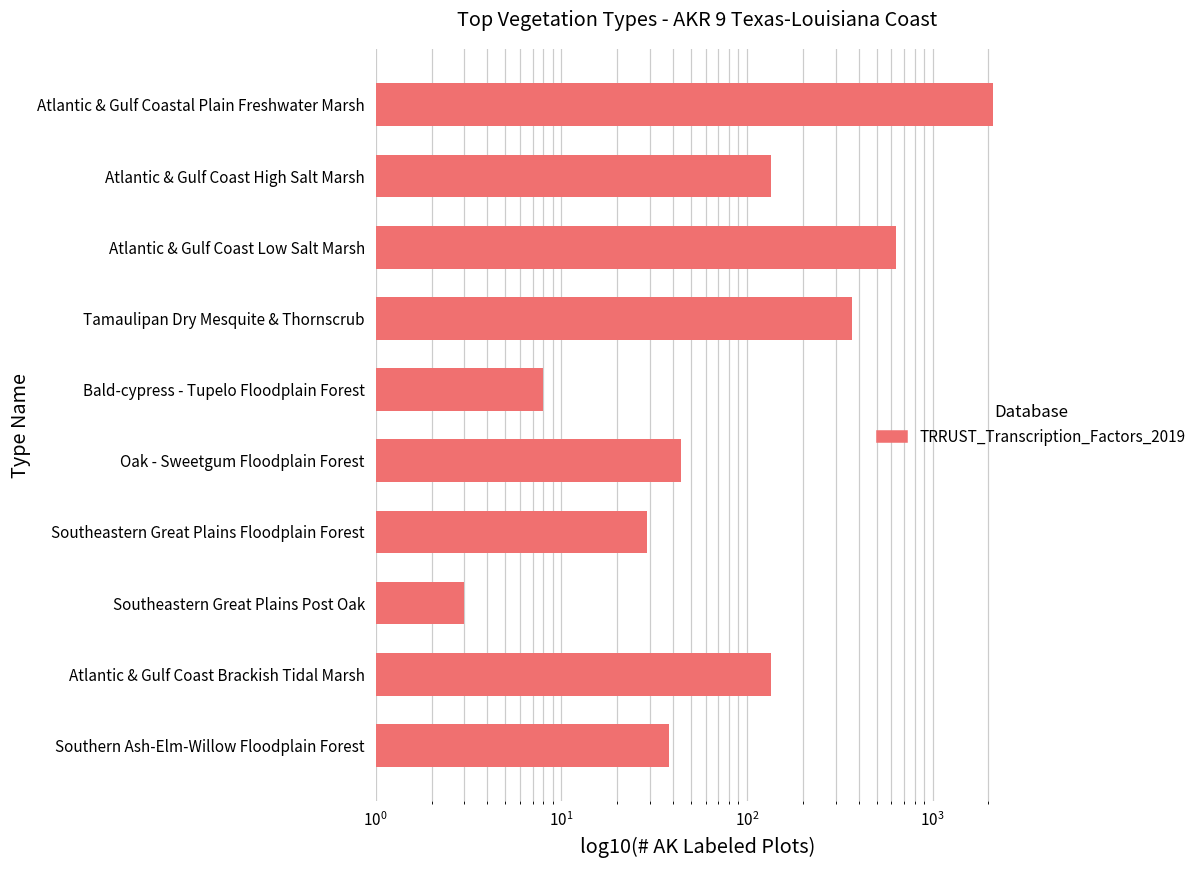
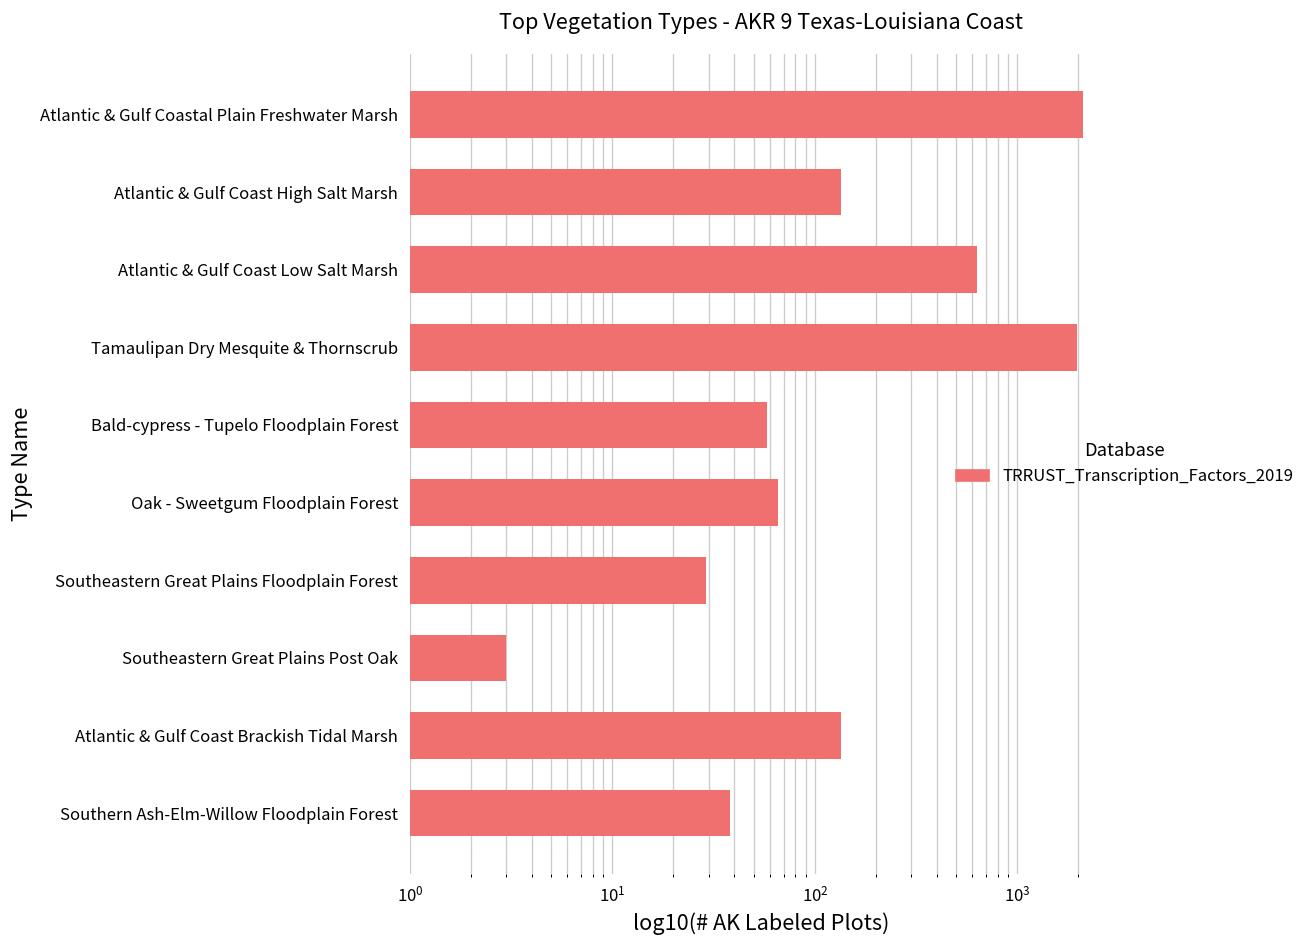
Tamaulipan Dry Mesquite & Thornscrub: 370 -> 2000
Bald-cypress - Tupelo Floodplain Forest: 8 -> 58
Oak - Sweetgum Floodplain Forest: 44 -> 66
